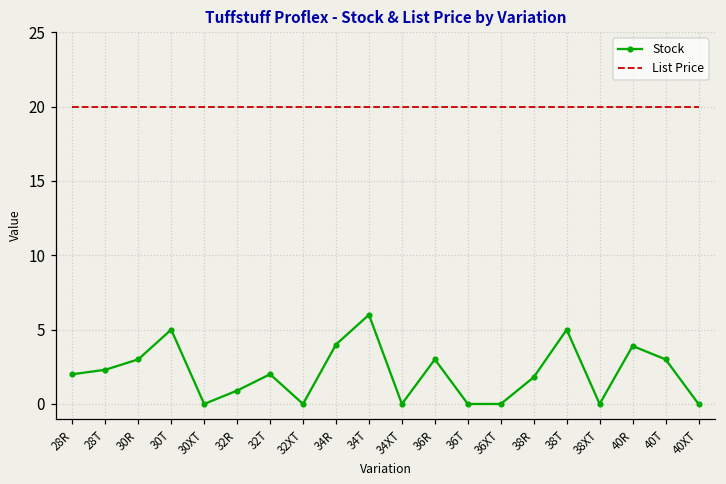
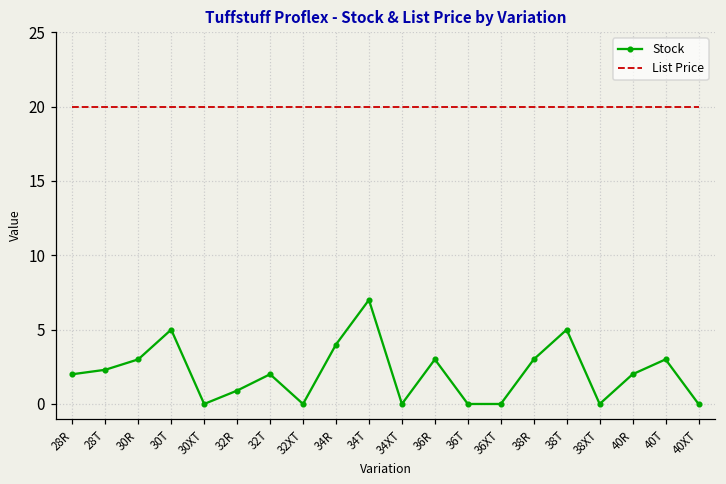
Stock, 34T: 6 -> 7
Stock, 38R: 1.8 -> 3.0
Stock, 40R: 3.9 -> 2.0
